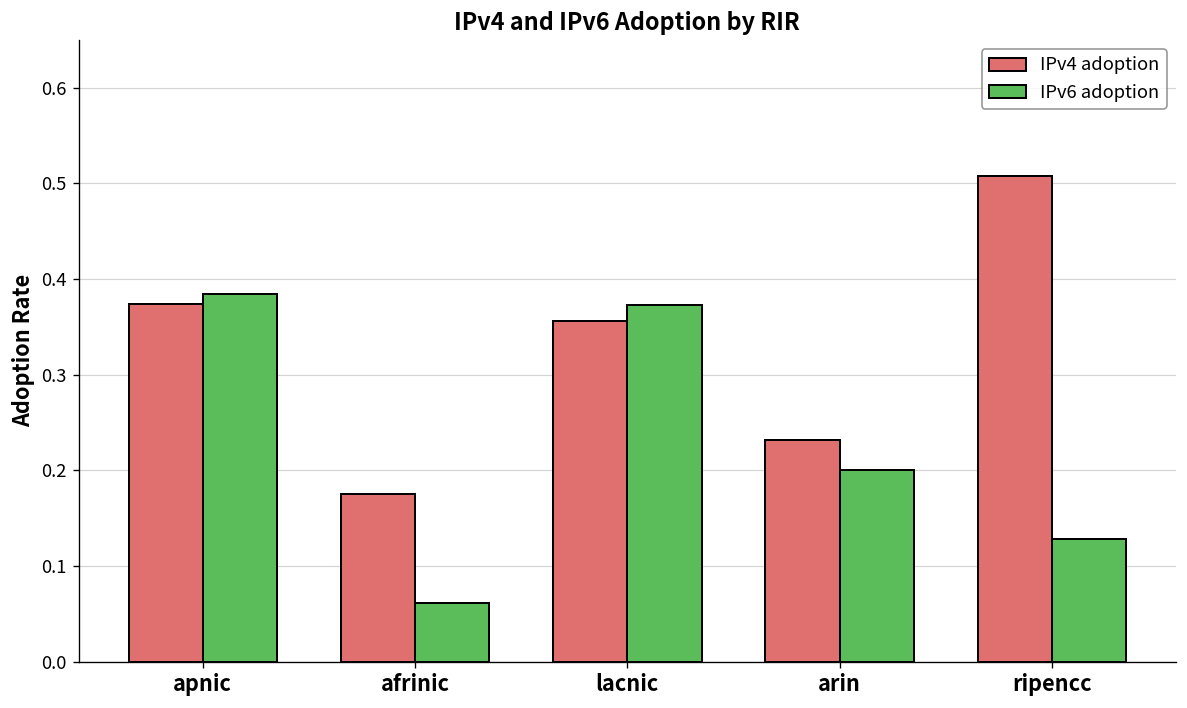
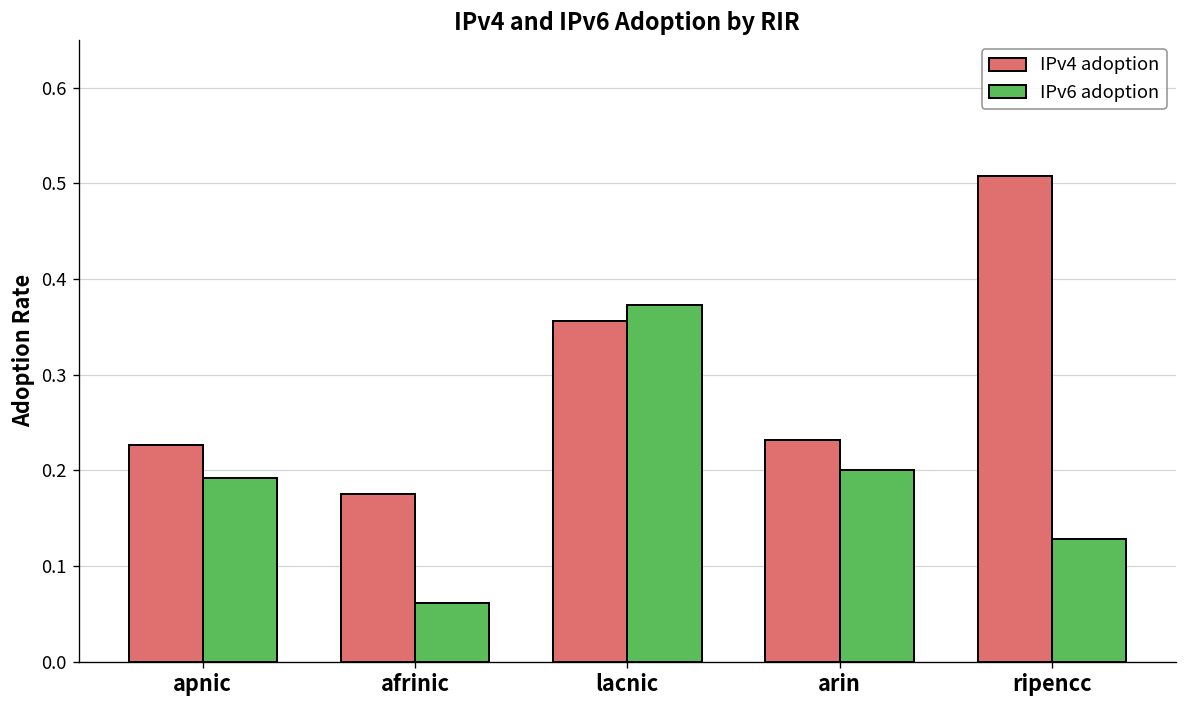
IPv4 adoption, apnic: 0.37 -> 0.23
IPv6 adoption, apnic: 0.38 -> 0.19
